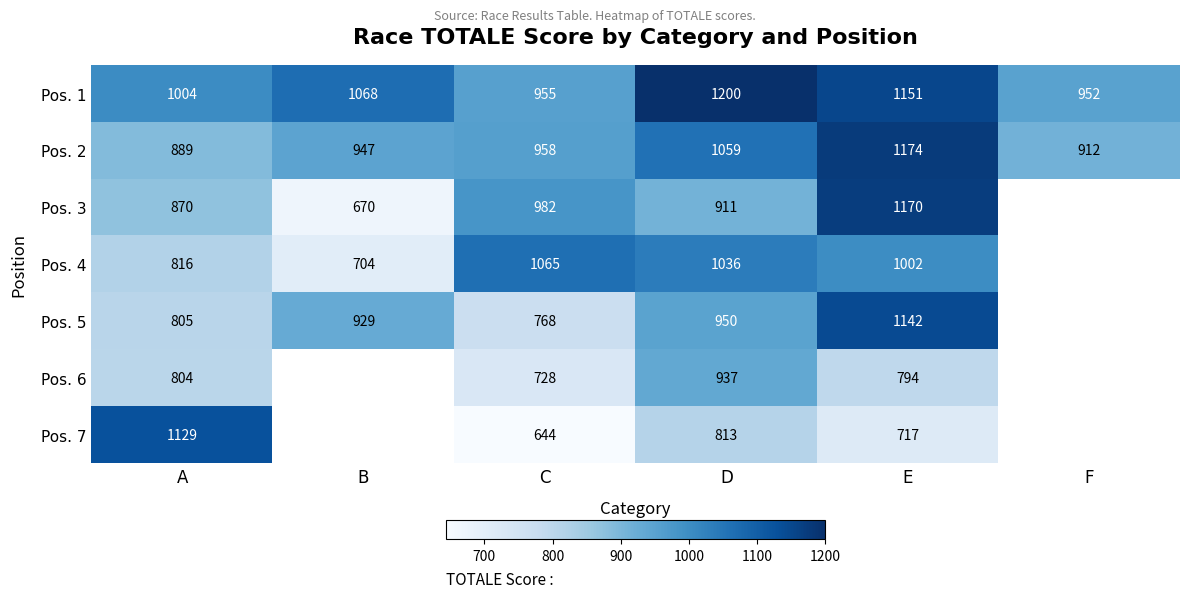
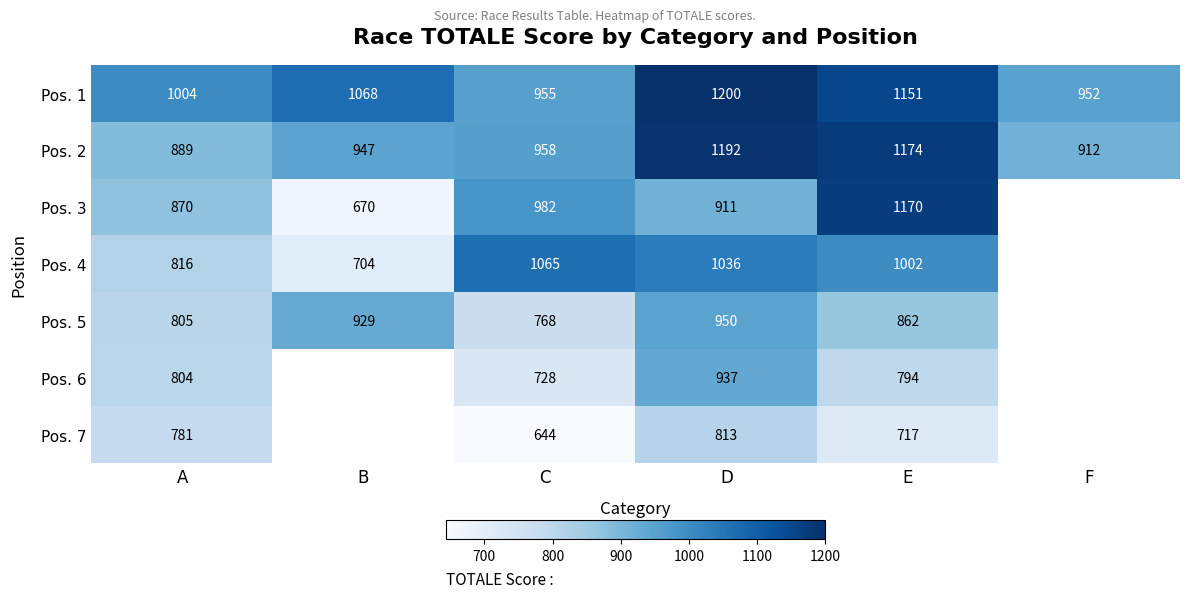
Pos. 2, D: 1059 -> 1192
Pos. 5, E: 1142 -> 862
Pos. 7, A: 1129 -> 781
